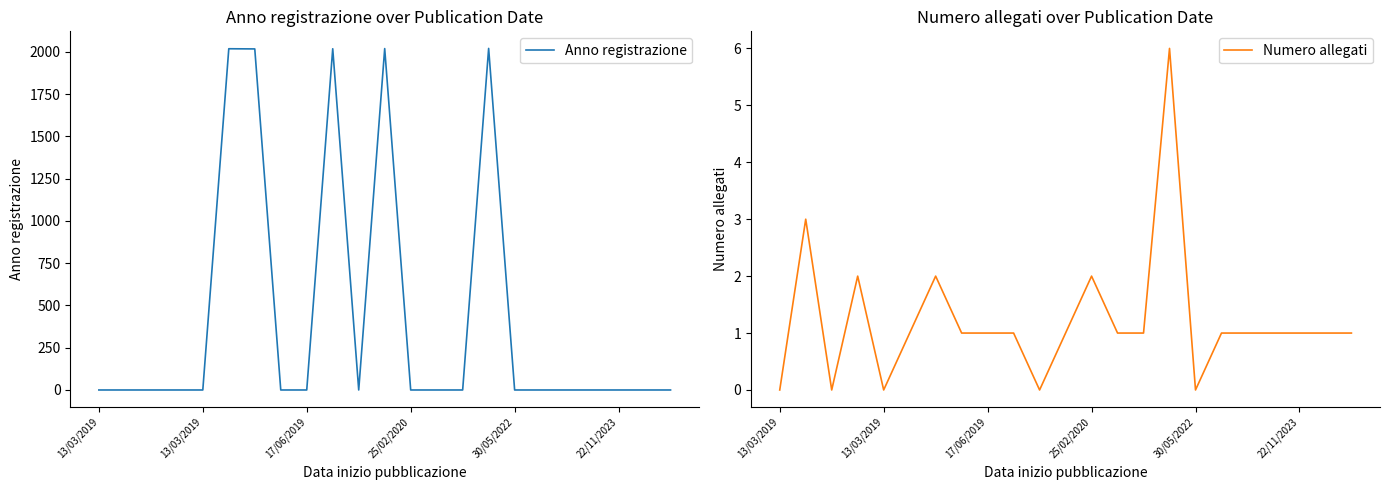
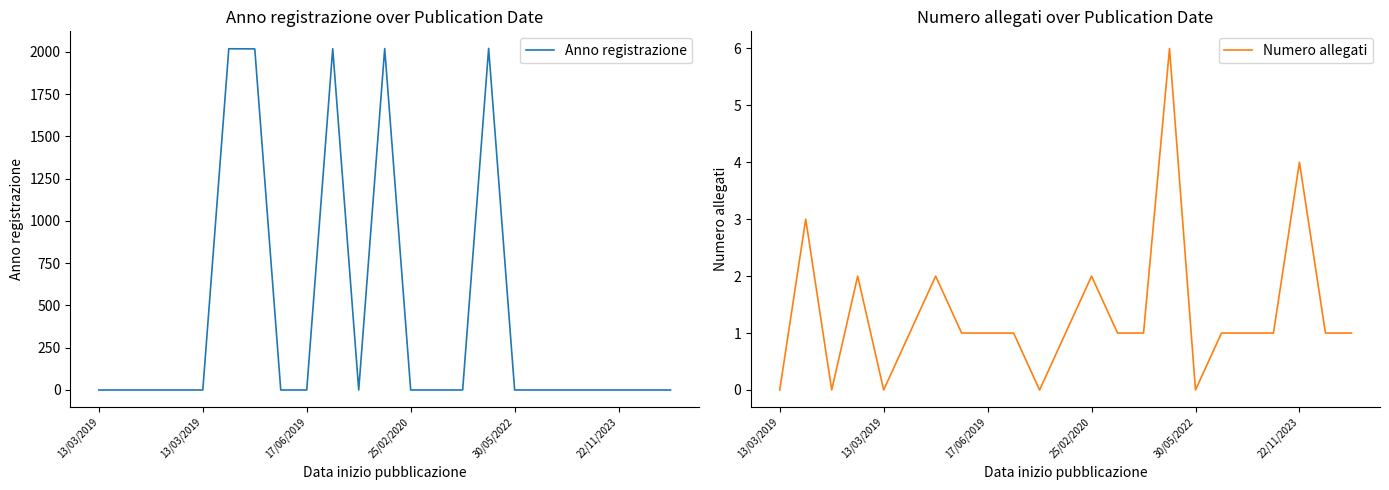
Numero allegati over Publication Date, 22/11/2023: 1 -> 4
